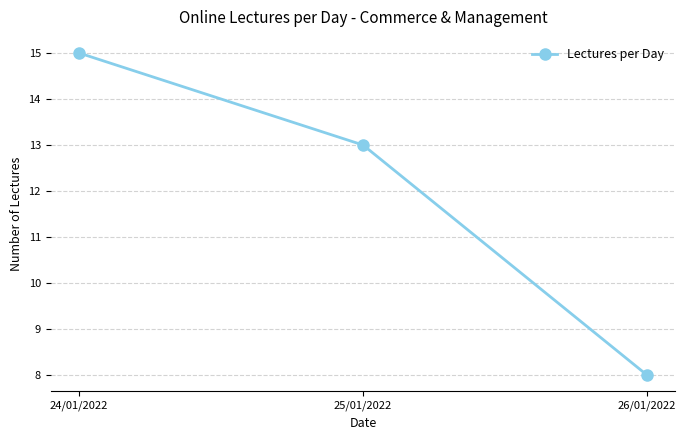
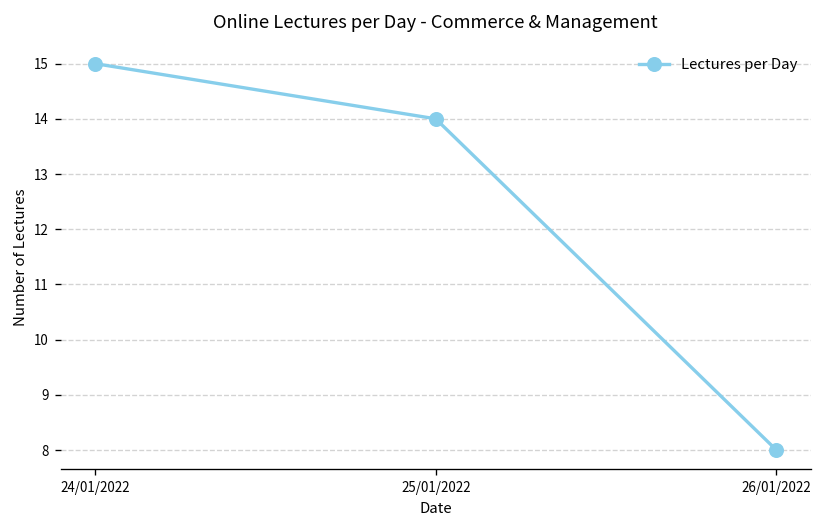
25/01/2022: 13 -> 14
